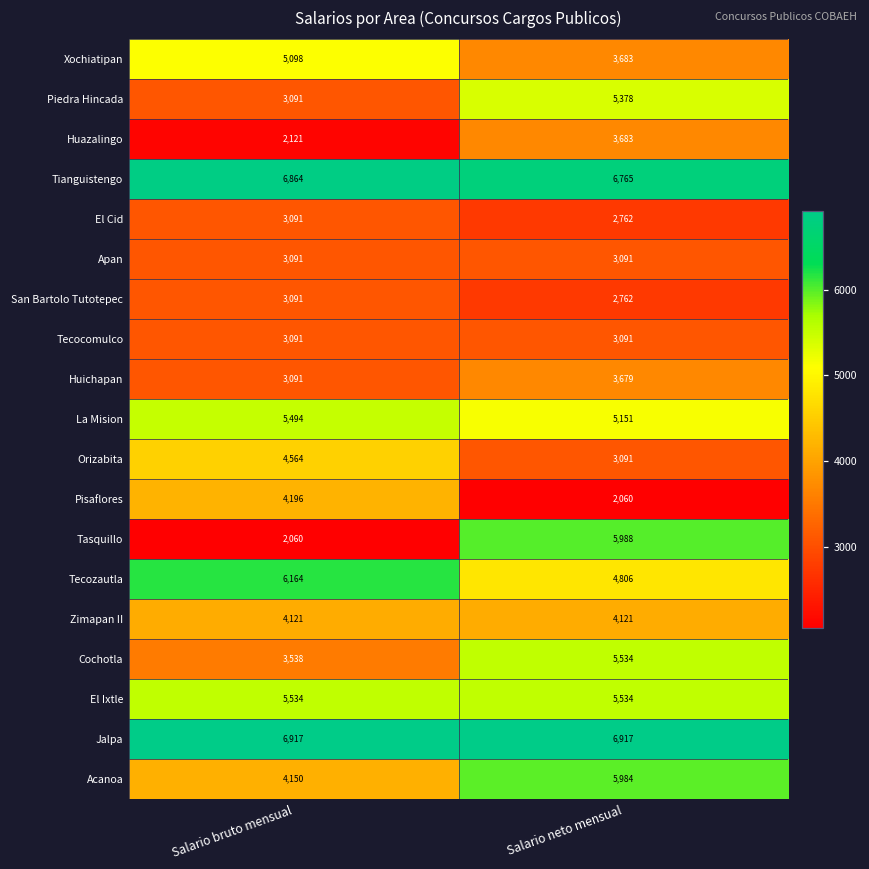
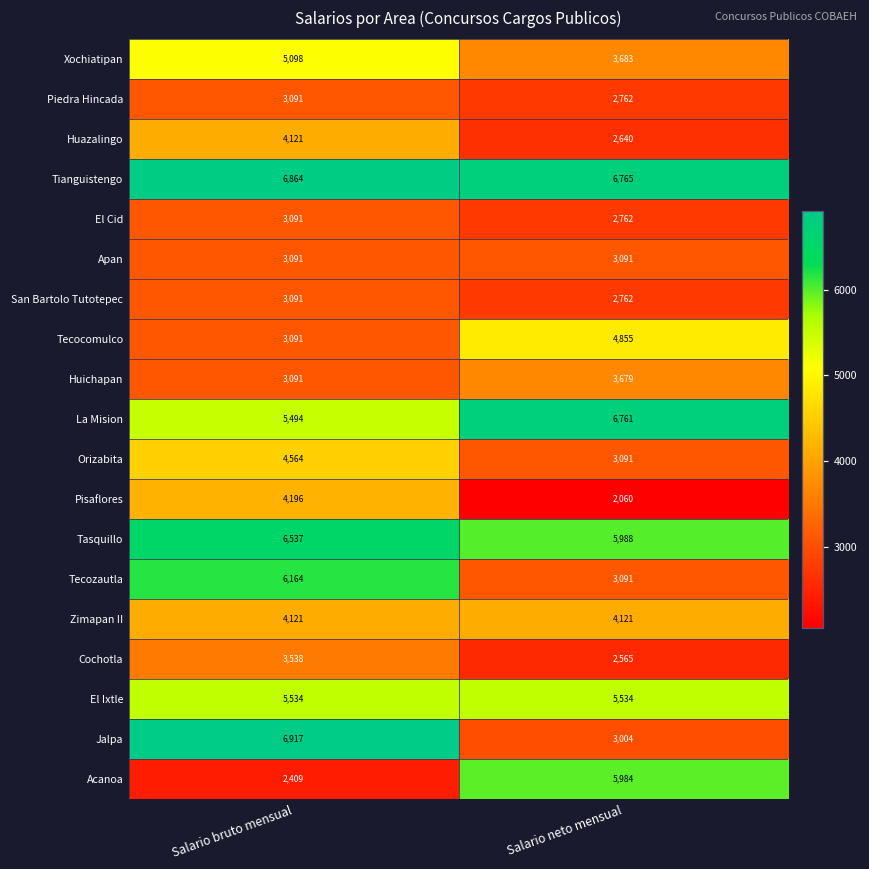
Piedra Hincada, Salario neto mensual: 5,378 -> 2,762
Huazalingo, Salario bruto mensual: 2,121 -> 4,121
Huazalingo, Salario neto mensual: 3,683 -> 2,640
Tecocomulco, Salario neto mensual: 3,091 -> 4,855
La Mision, Salario neto mensual: 5,151 -> 6,761
Tasquillo, Salario bruto mensual: 2,060 -> 6,537
Tecozautla, Salario neto mensual: 4,806 -> 3,091
Cochotla, Salario neto mensual: 5,534 -> 2,565
Jalpa, Salario neto mensual: 6,917 -> 3,004
Acanoa, Salario bruto mensual: 4,150 -> 2,409
